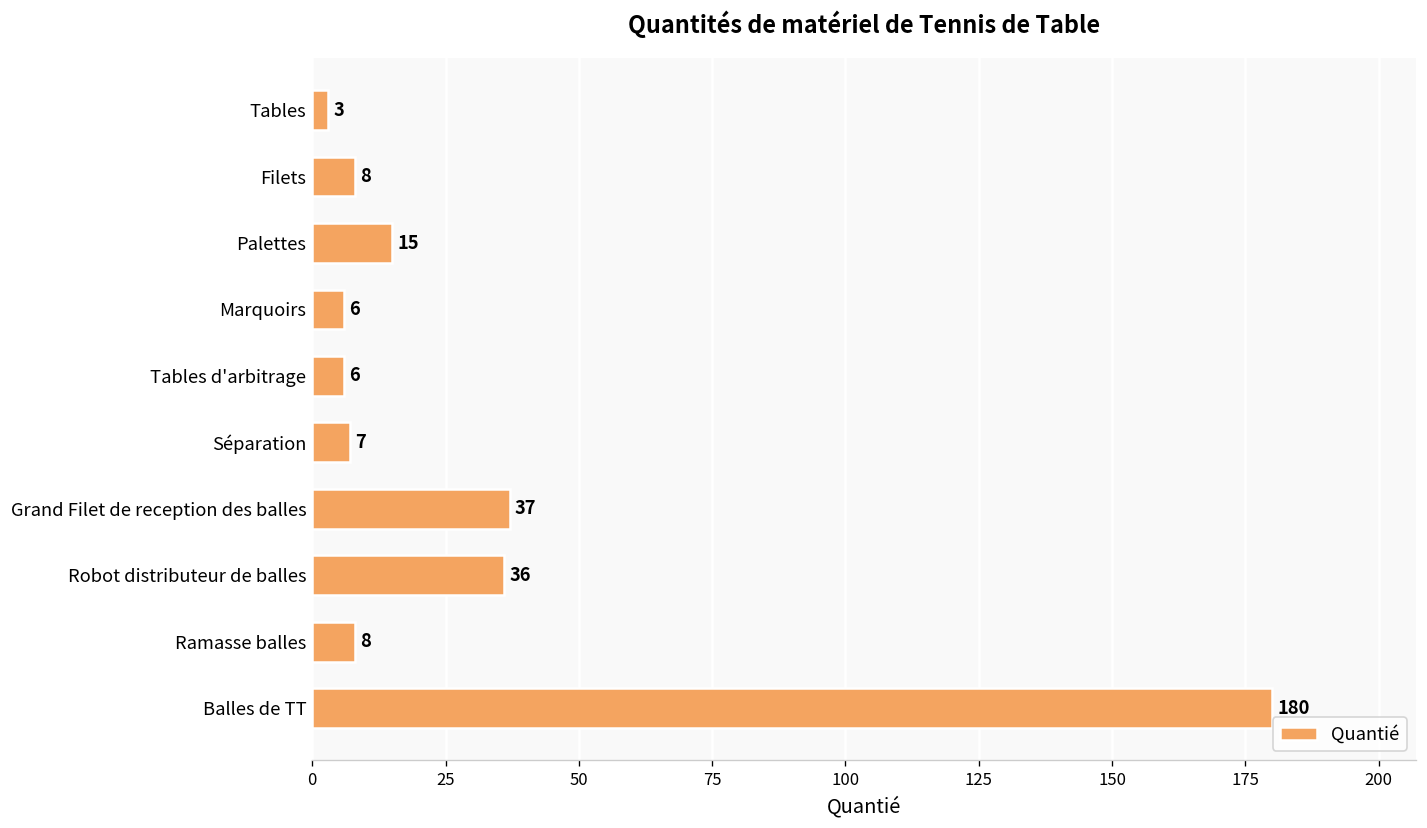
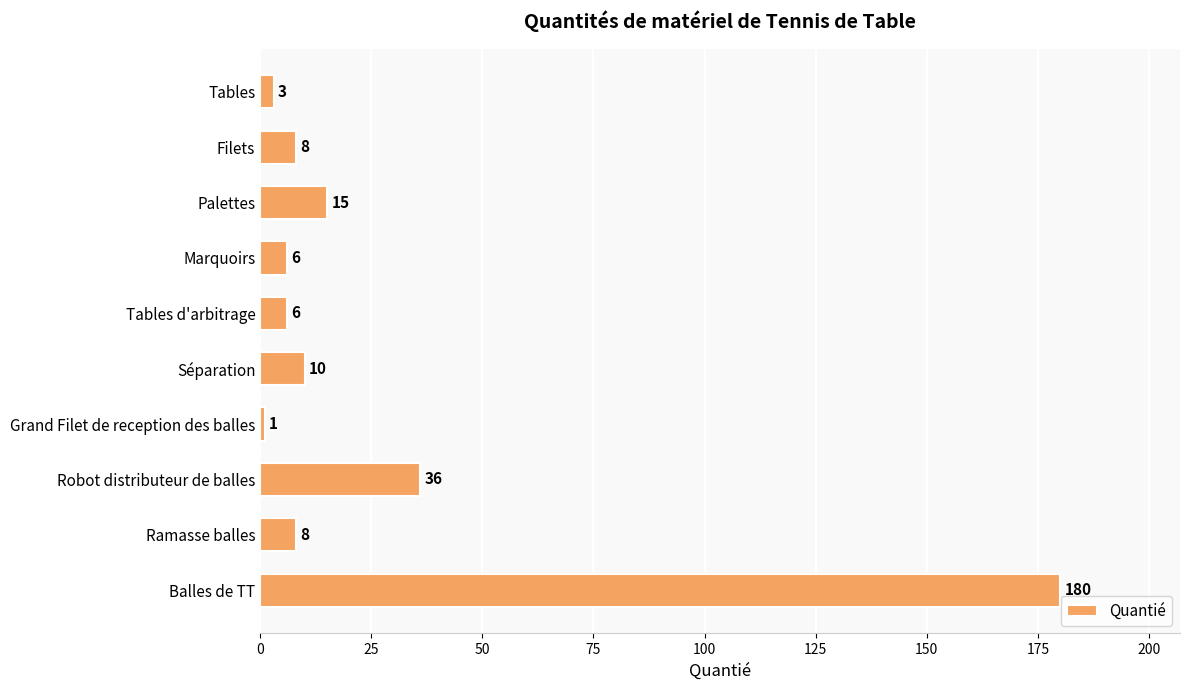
Séparation: 7 -> 10
Grand Filet de reception des balles: 37 -> 1
